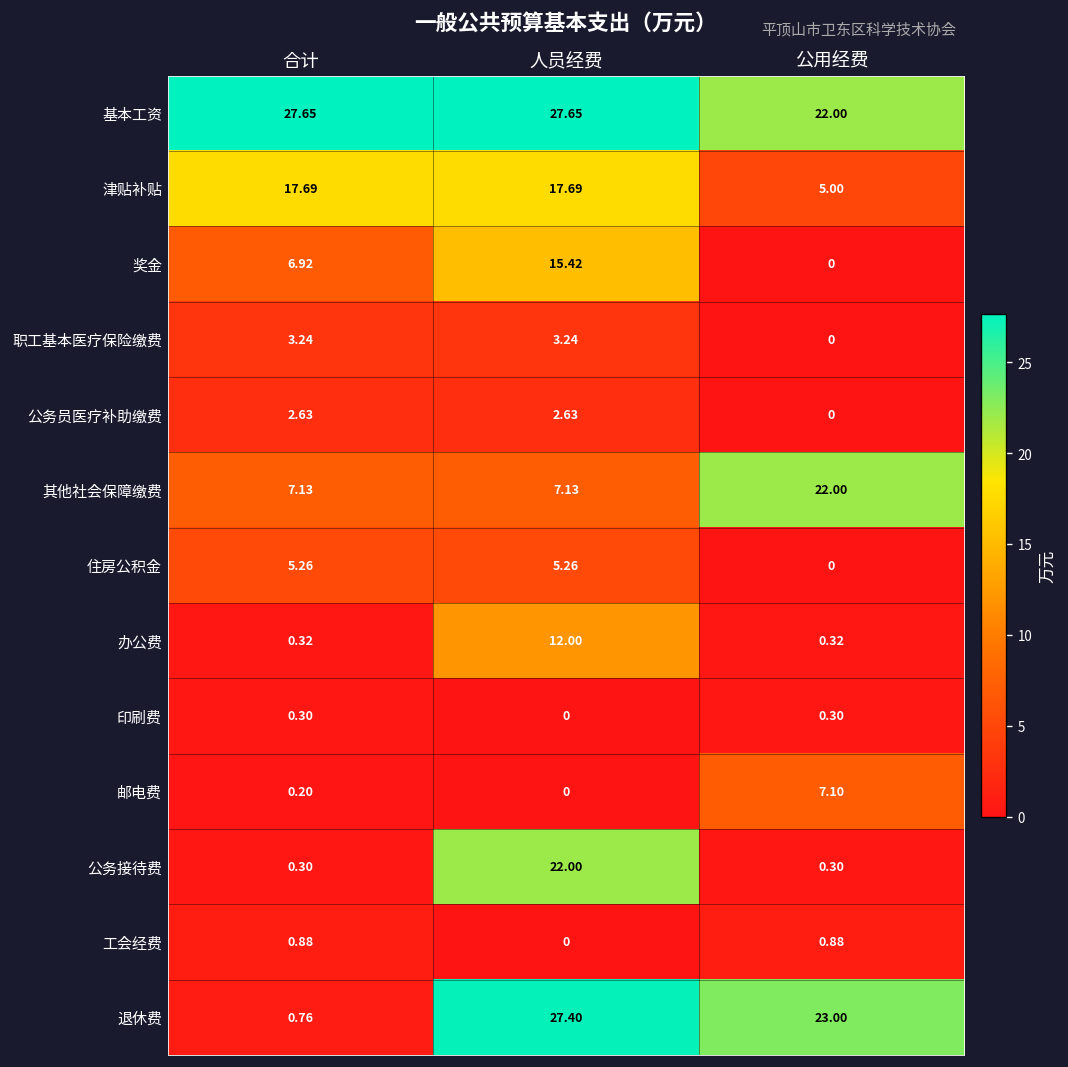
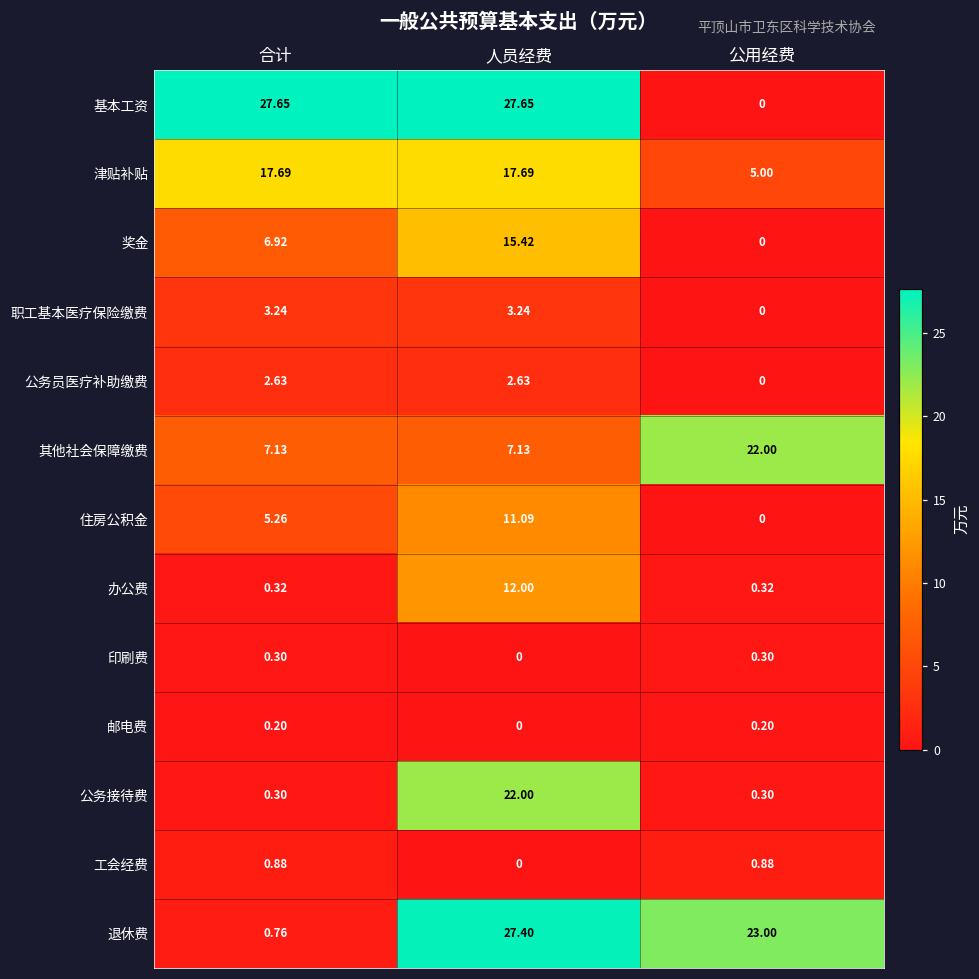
基本工资, 公用经费: 22.00 -> 0
住房公积金, 人员经费: 5.26 -> 11.09
邮电费, 公用经费: 7.10 -> 0.20
